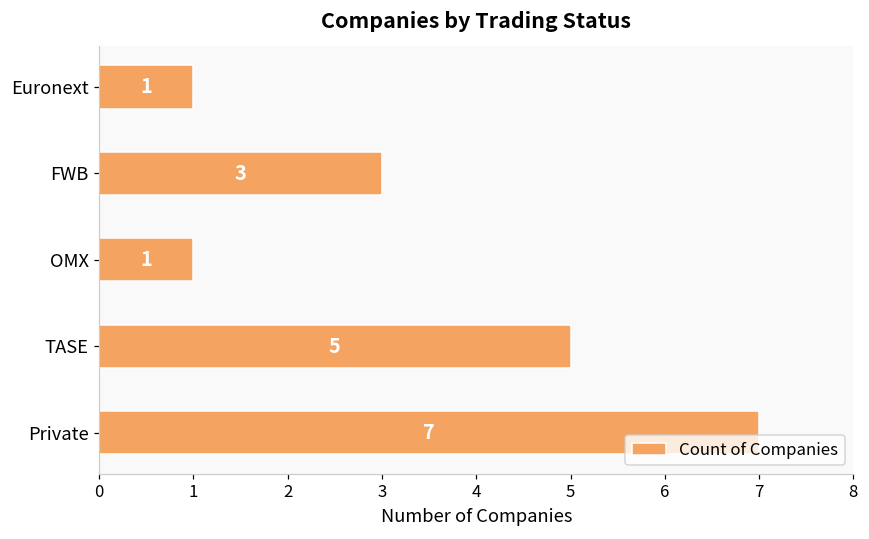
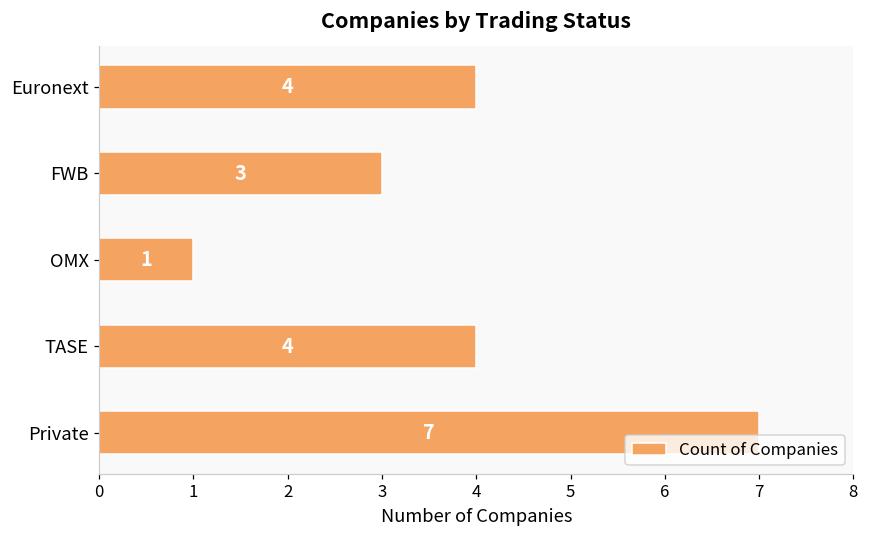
Euronext: 1 -> 4
TASE: 5 -> 4
